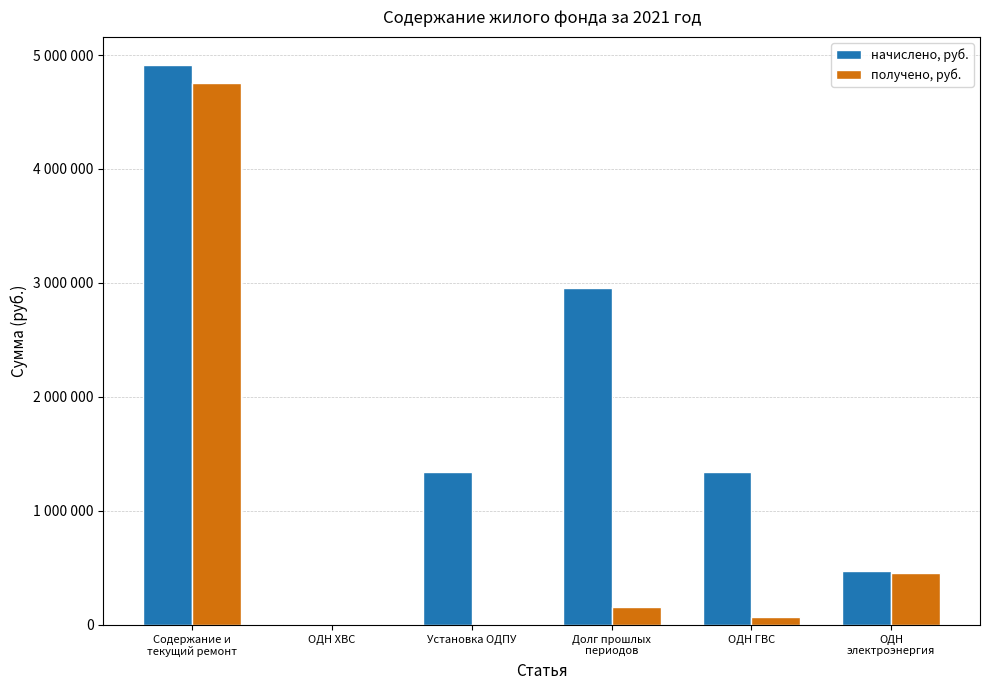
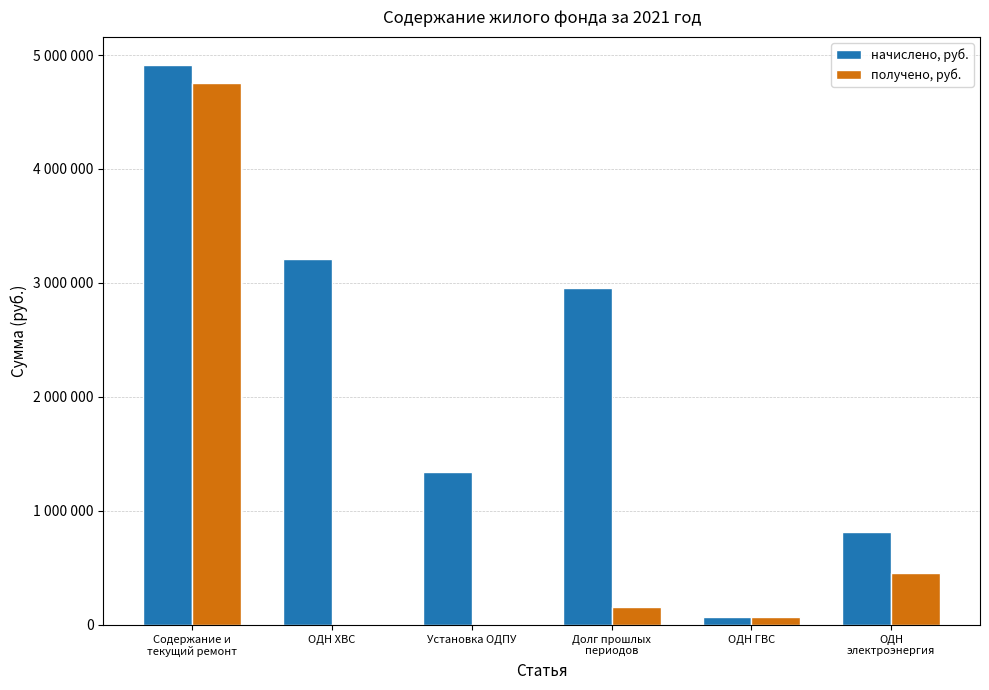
начислено, руб., ОДН ХВС: 10000 -> 3210000
начислено, руб., ОДН ГВС: 1340000 -> 70000
начислено, руб., ОДН электроэнергия: 480000 -> 820000
